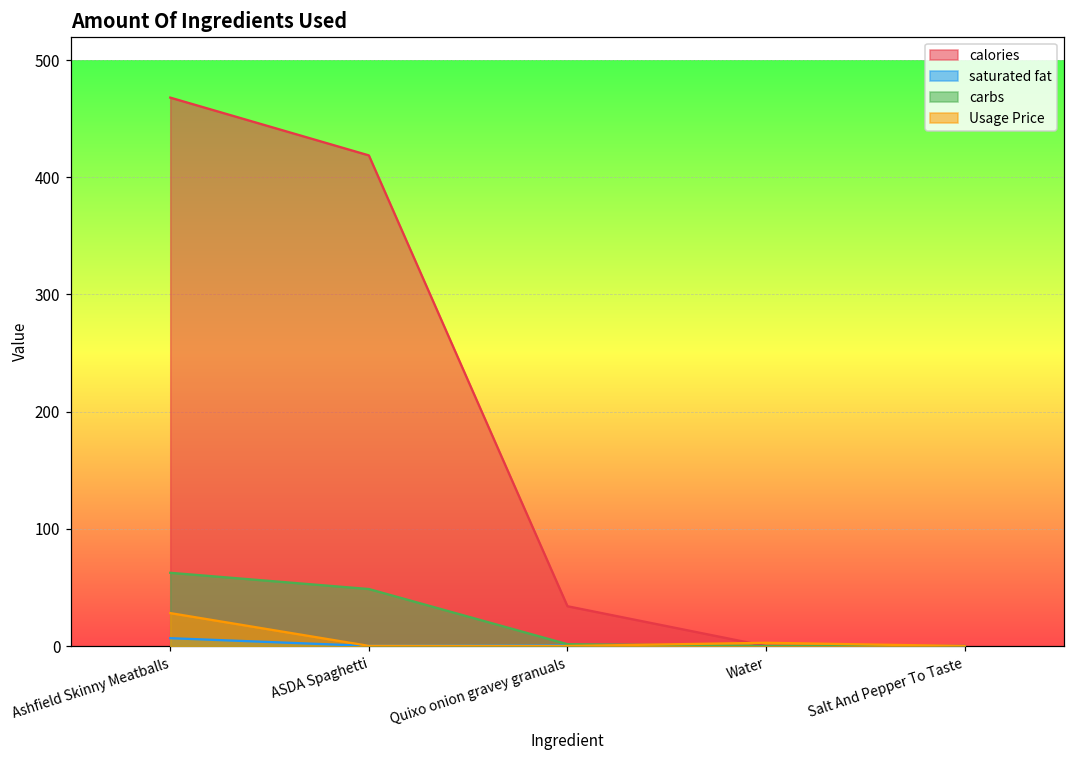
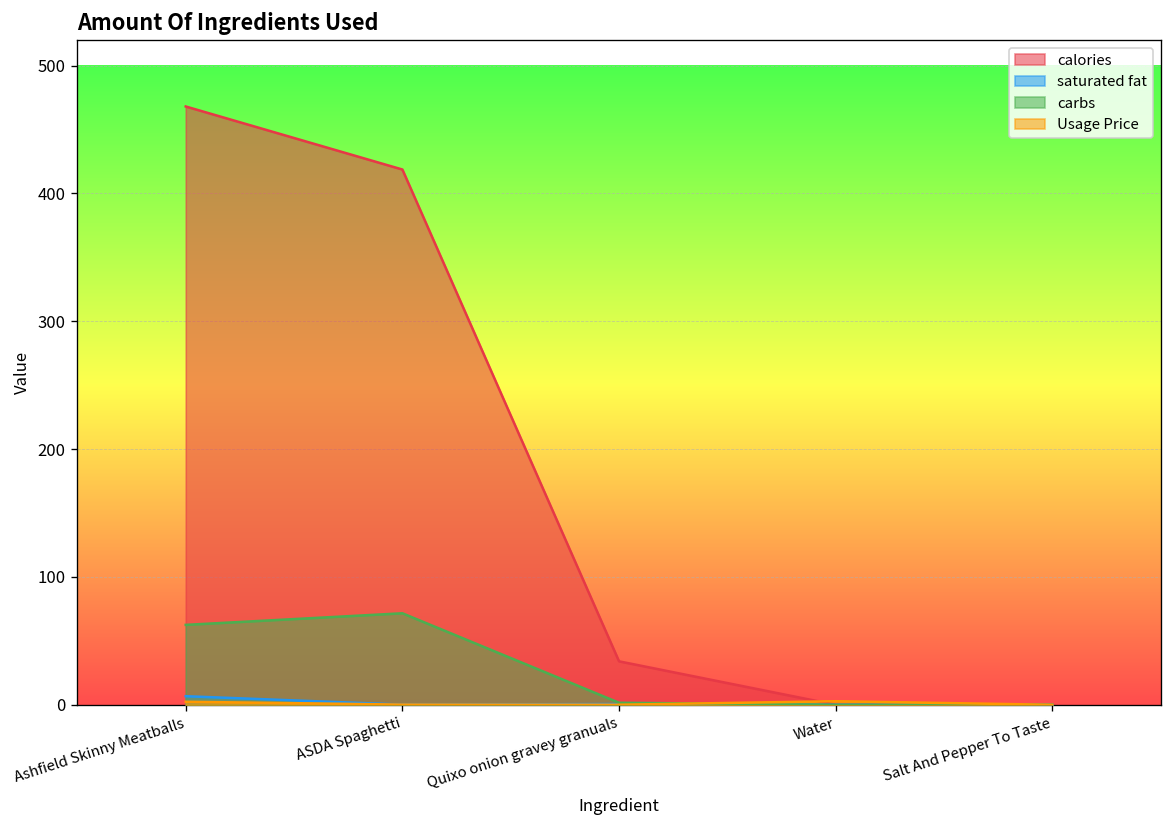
Usage Price, Ashfield Skinny Meatballs: 28 -> 2
carbs, ASDA Spaghetti: 49 -> 72
